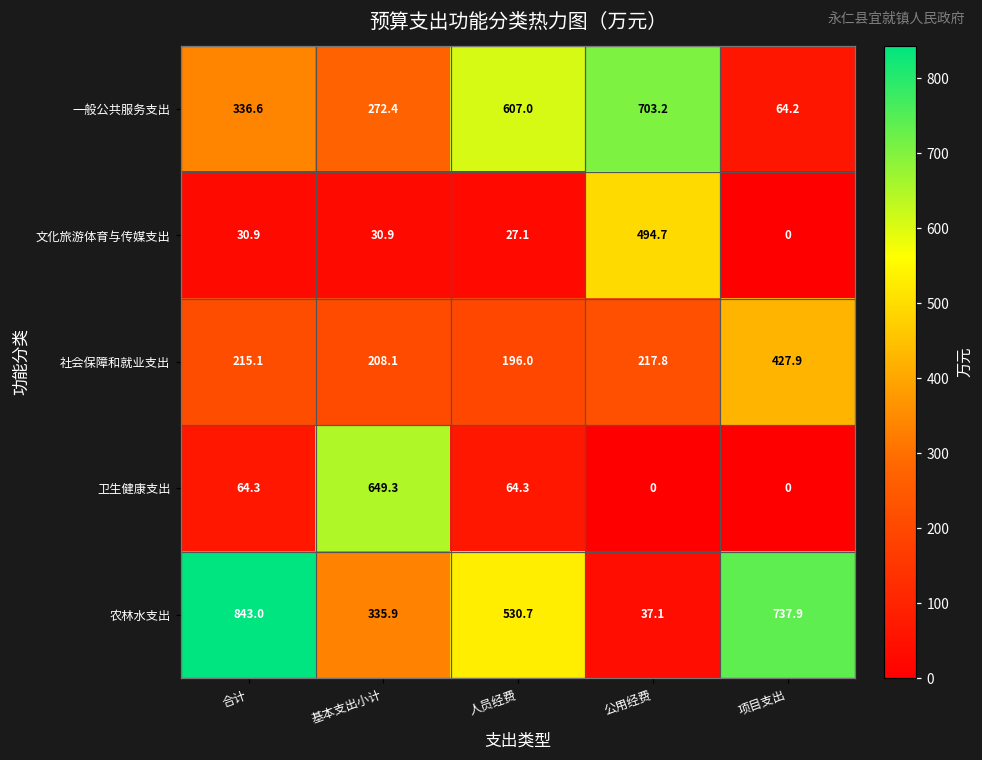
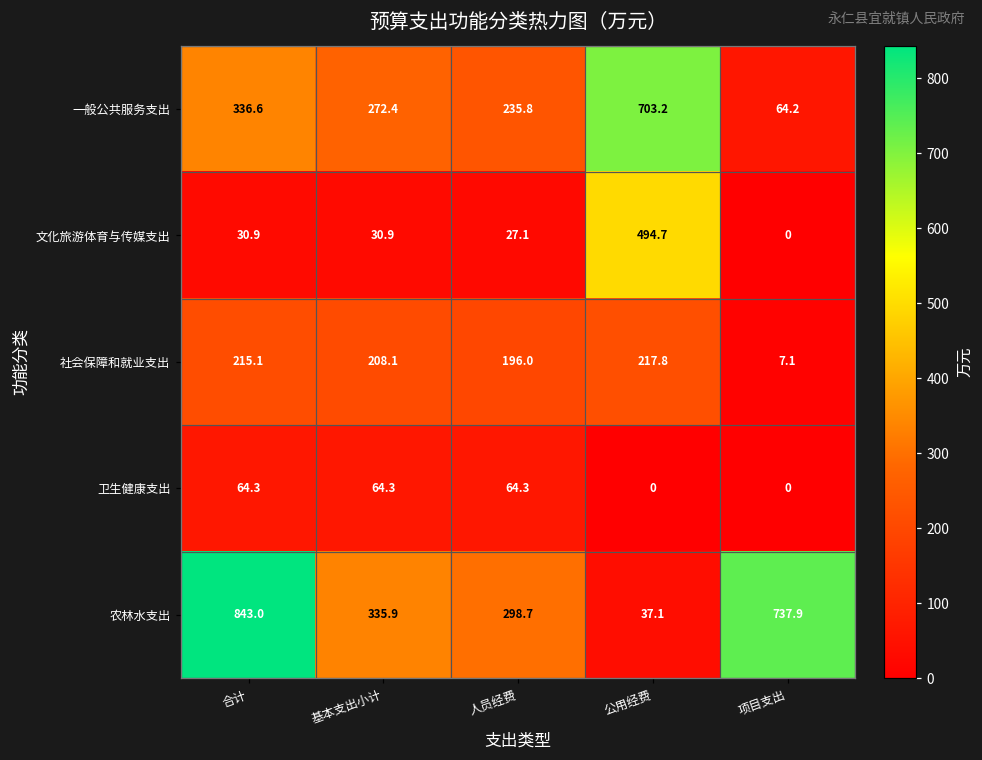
一般公共服务支出, 人员经费: 607.0 -> 235.8
社会保障和就业支出, 项目支出: 427.9 -> 7.1
卫生健康支出, 基本支出小计: 649.3 -> 64.3
农林水支出, 人员经费: 530.7 -> 298.7
